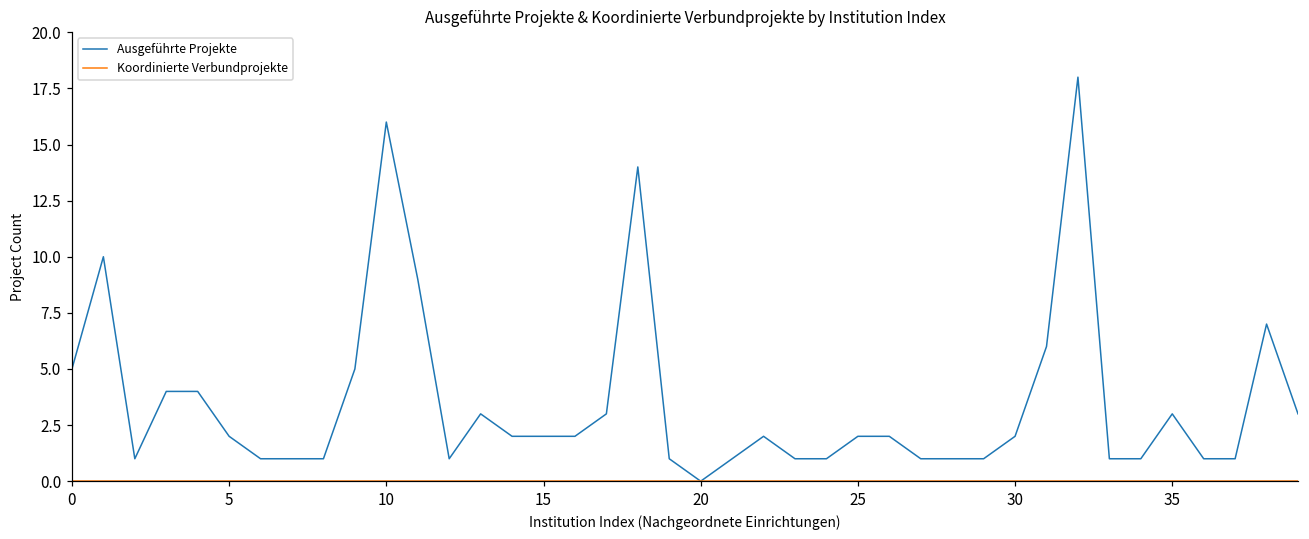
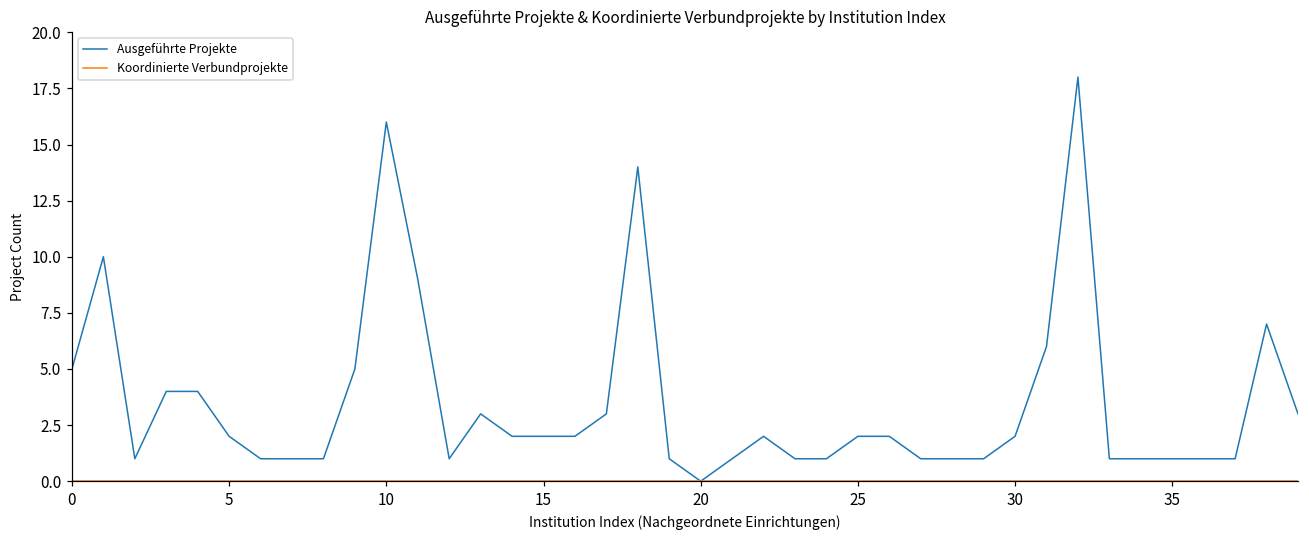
Ausgeführte Projekte, 35: 3 -> 1
